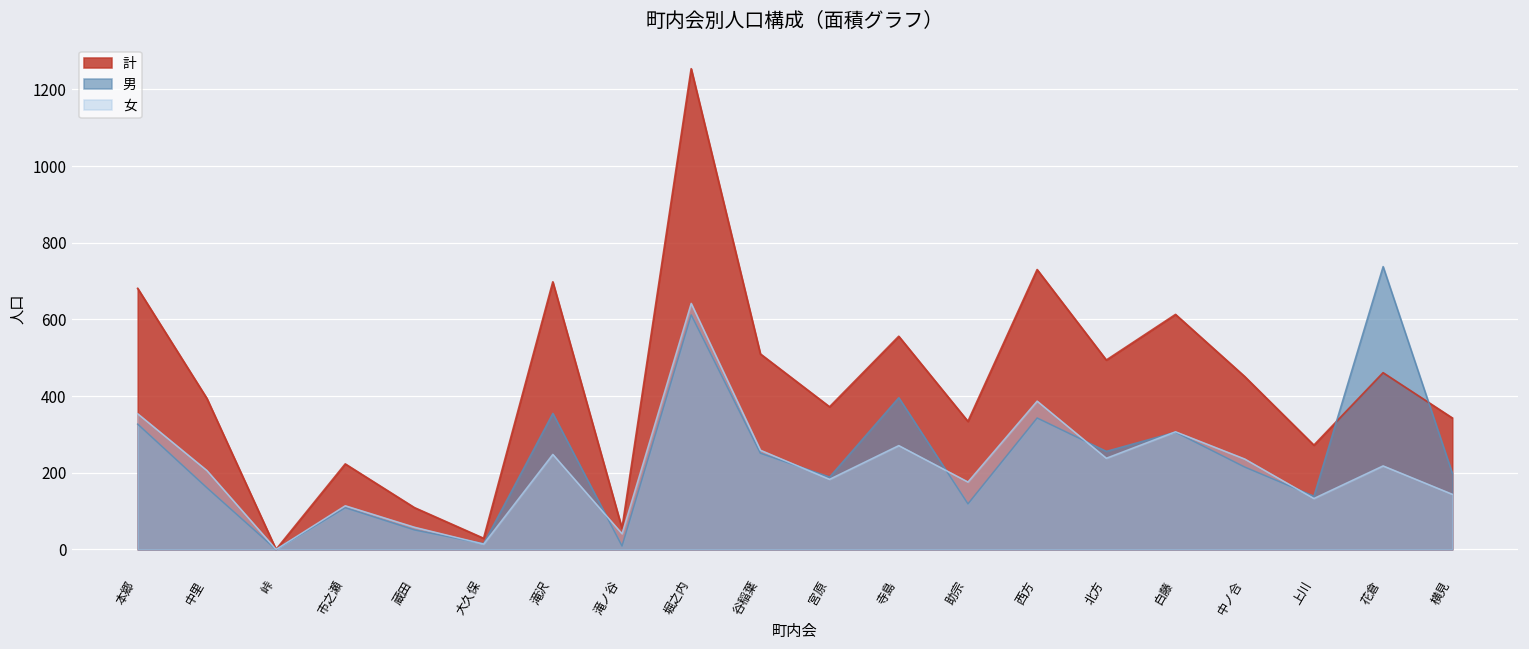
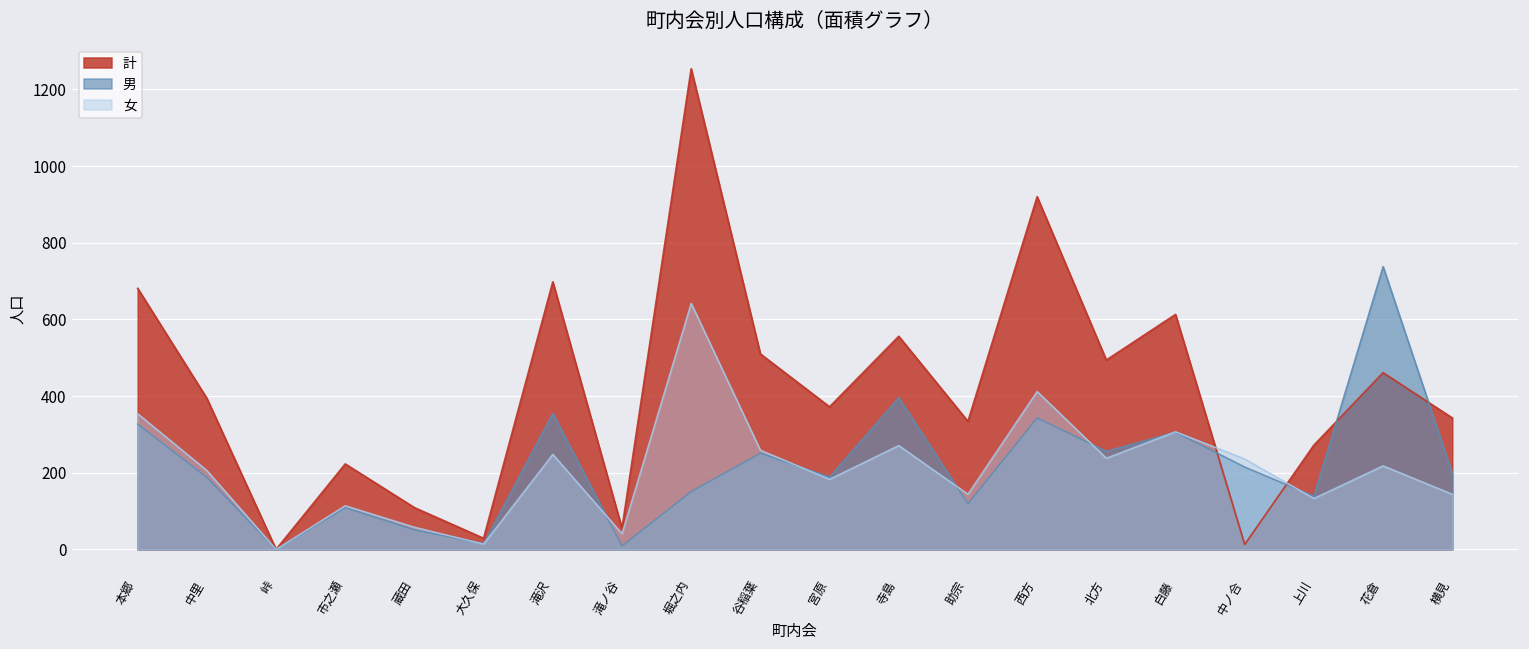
男, 中里: 160 -> 190
男, 堀之内: 610 -> 150
女, 助宗: 180 -> 140
計, 西方: 730 -> 920
女, 西方: 390 -> 410
計, 中ノ合: 450 -> 10
